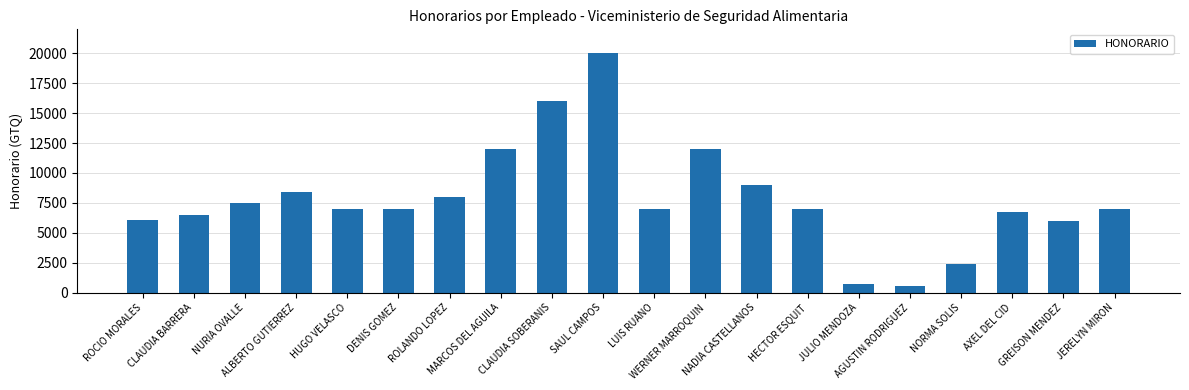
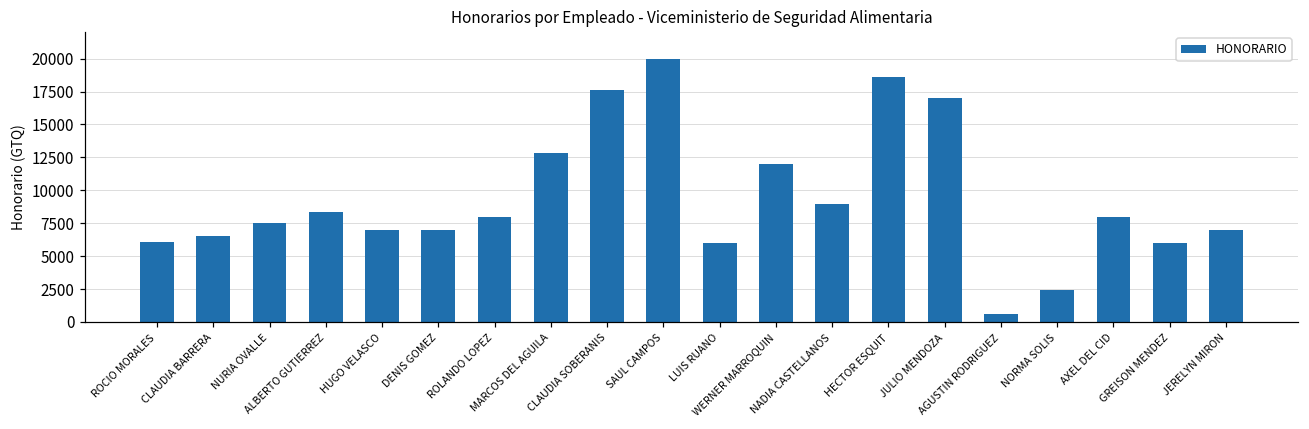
MARCOS DEL AGUILA: 12000 -> 12800
CLAUDIA SOBERANIS: 16000 -> 17600
LUIS RUANO: 7000 -> 6000
HECTOR ESQUIT: 7000 -> 18600
JULIO MENDOZA: 700 -> 17000
AXEL DEL CID: 6700 -> 8000
